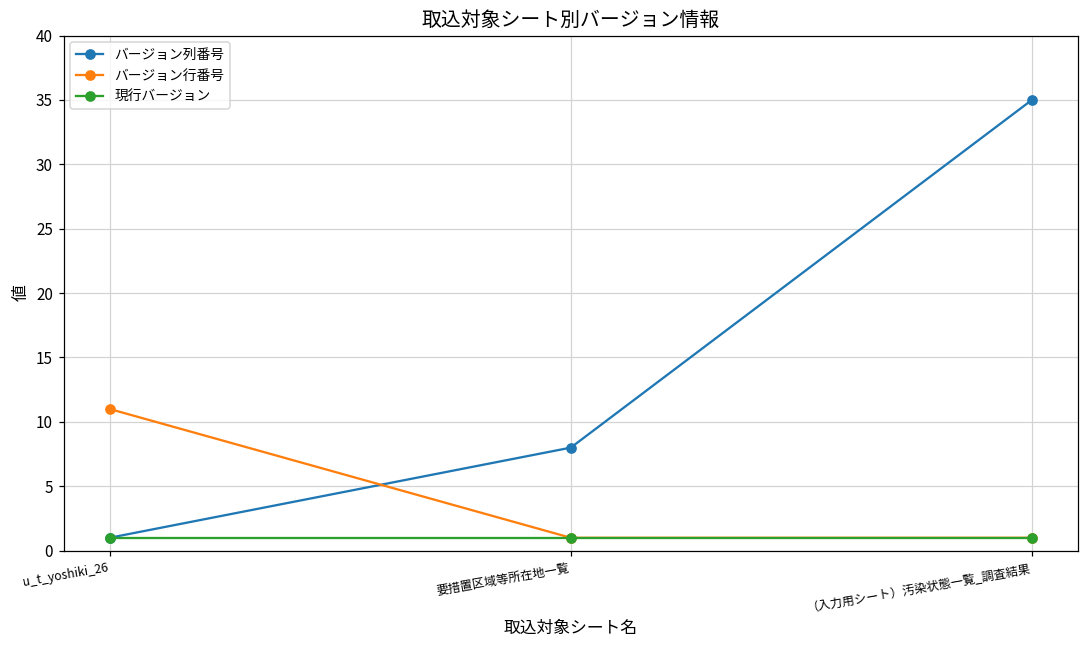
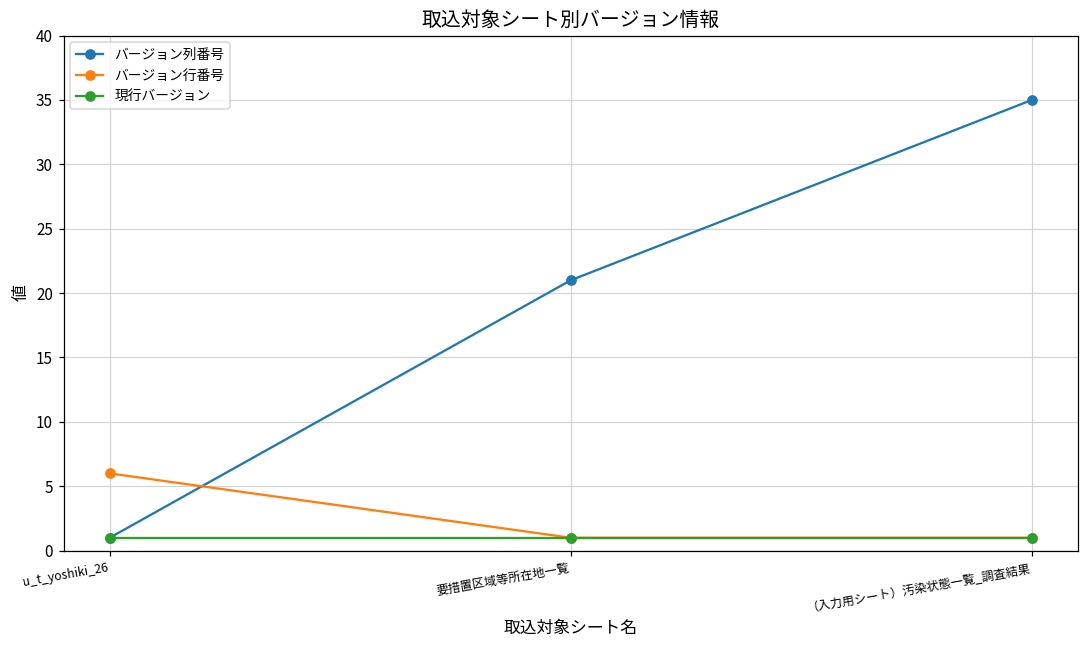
バージョン行番号, u_t_yoshiki_26: 11 -> 6
バージョン列番号, 要措置区域等所在地一覧: 8 -> 21
